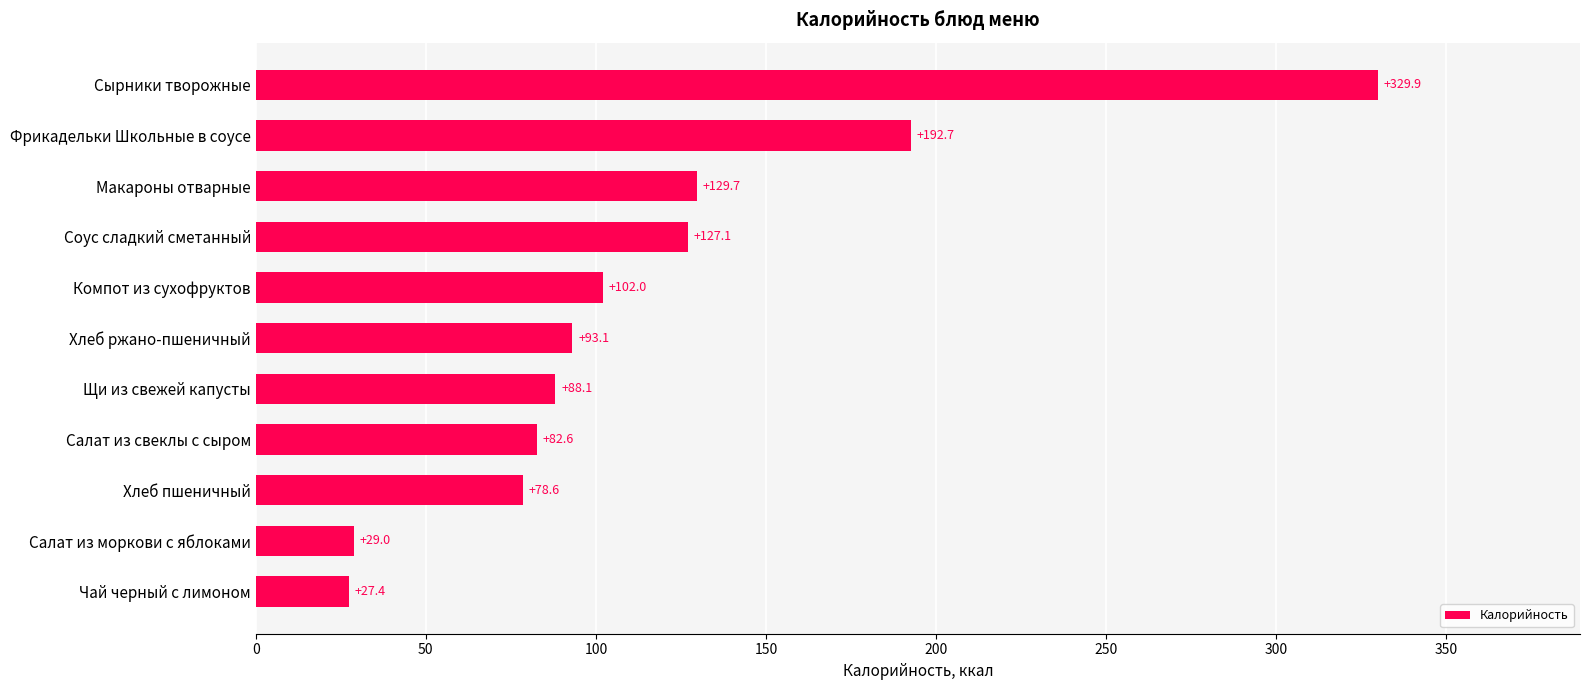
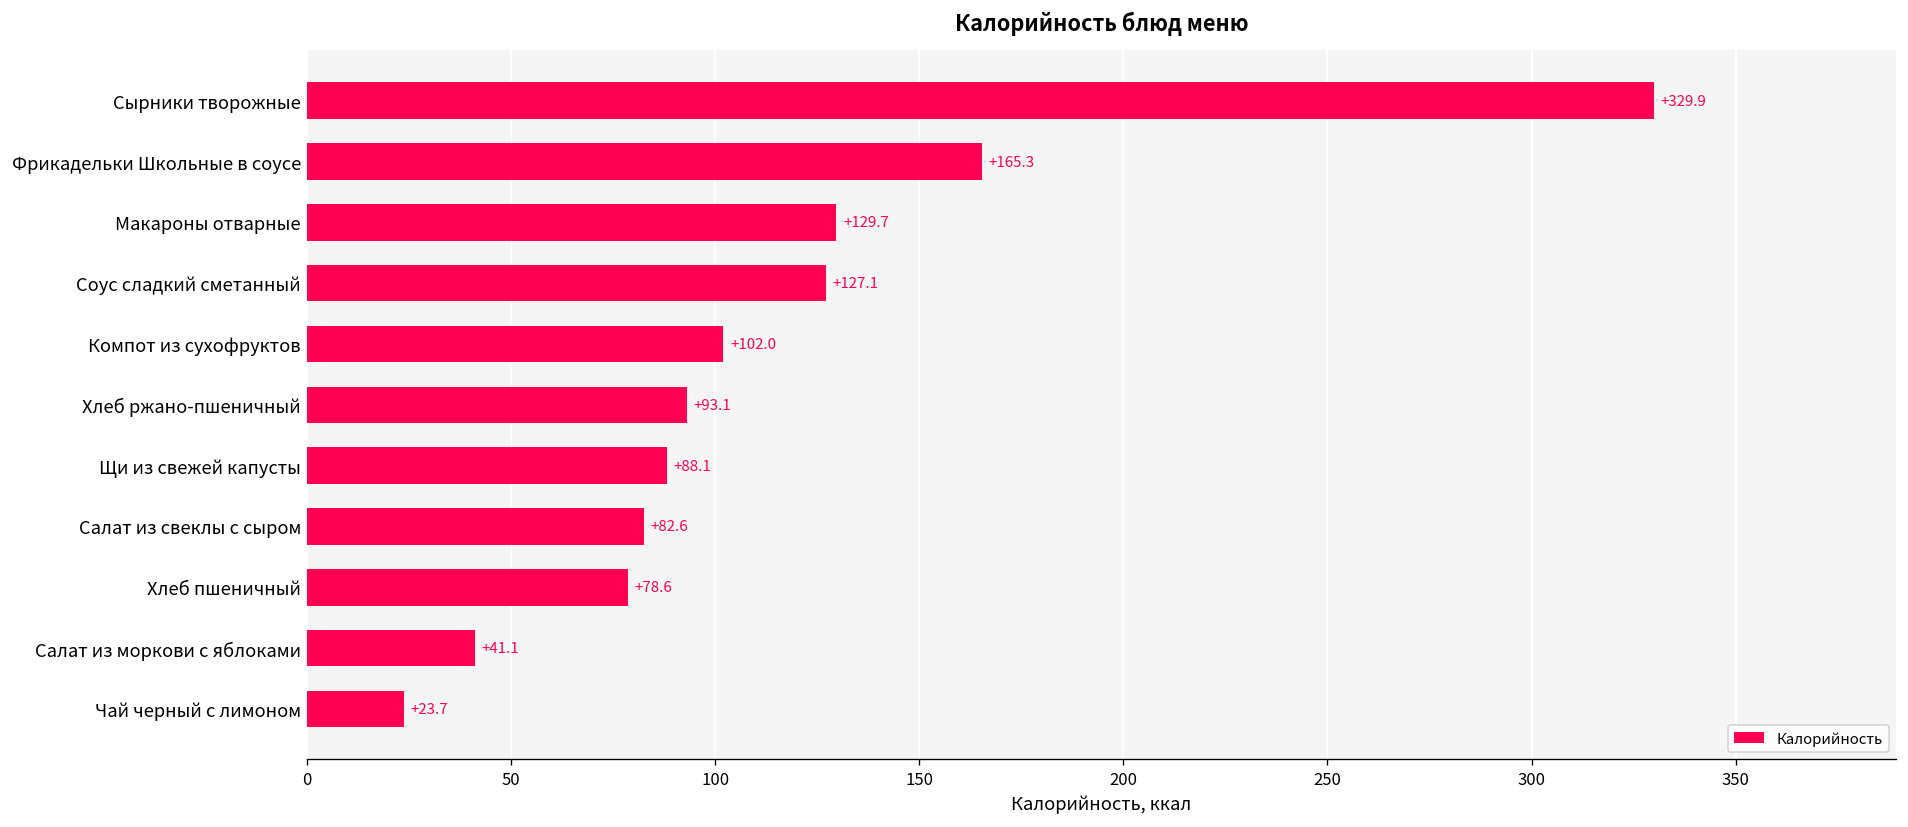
Фрикадельки Школьные в соусе: +192.7 -> +165.3
Салат из моркови с яблоками: +29.0 -> +41.1
Чай черный с лимоном: +27.4 -> +23.7
